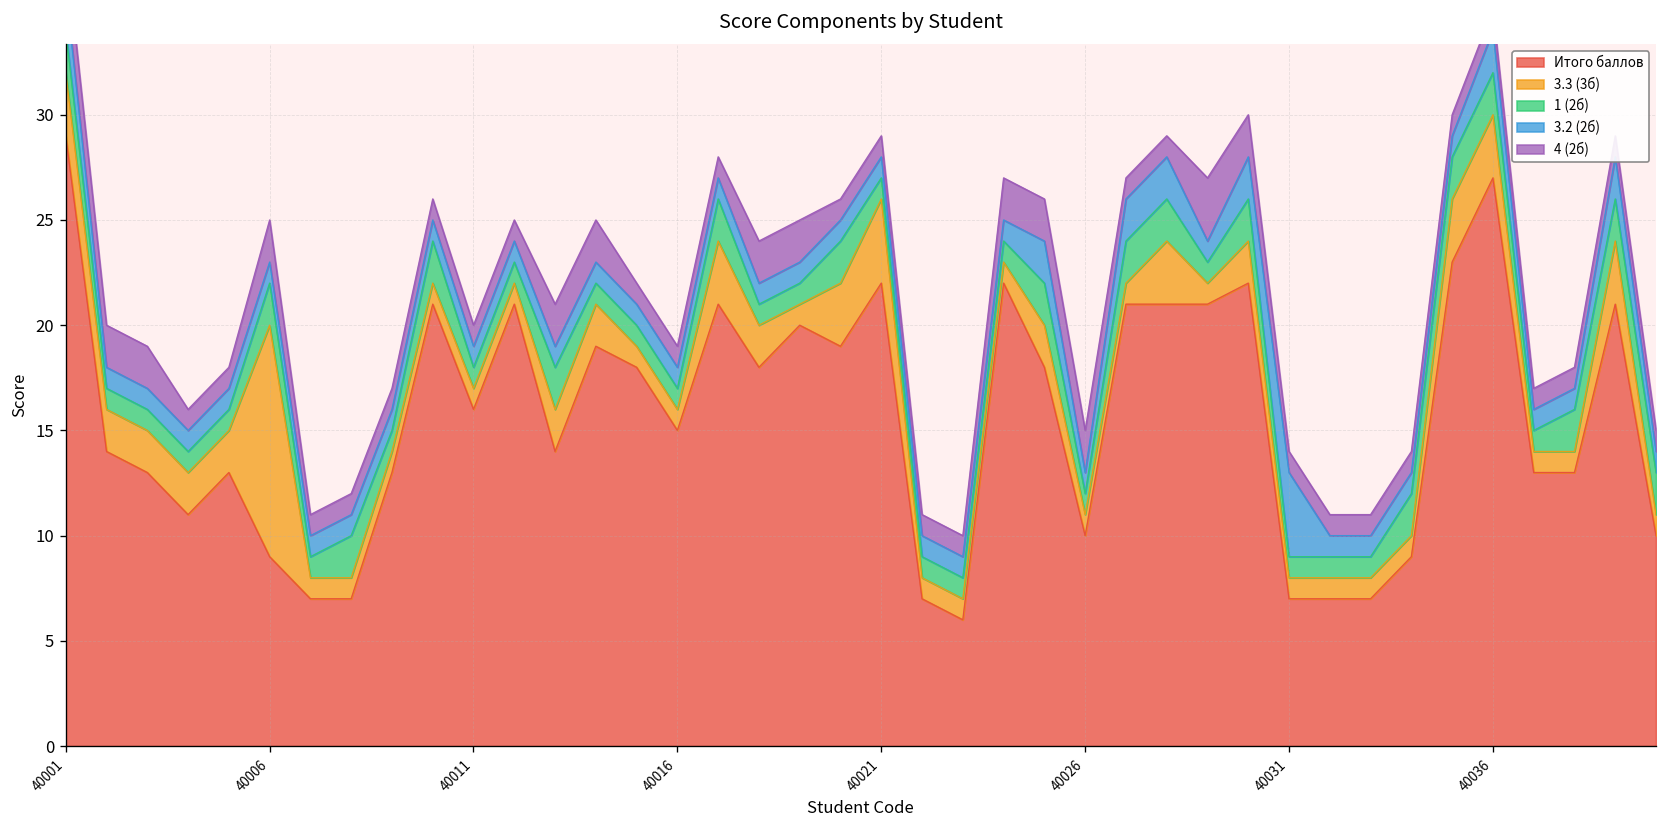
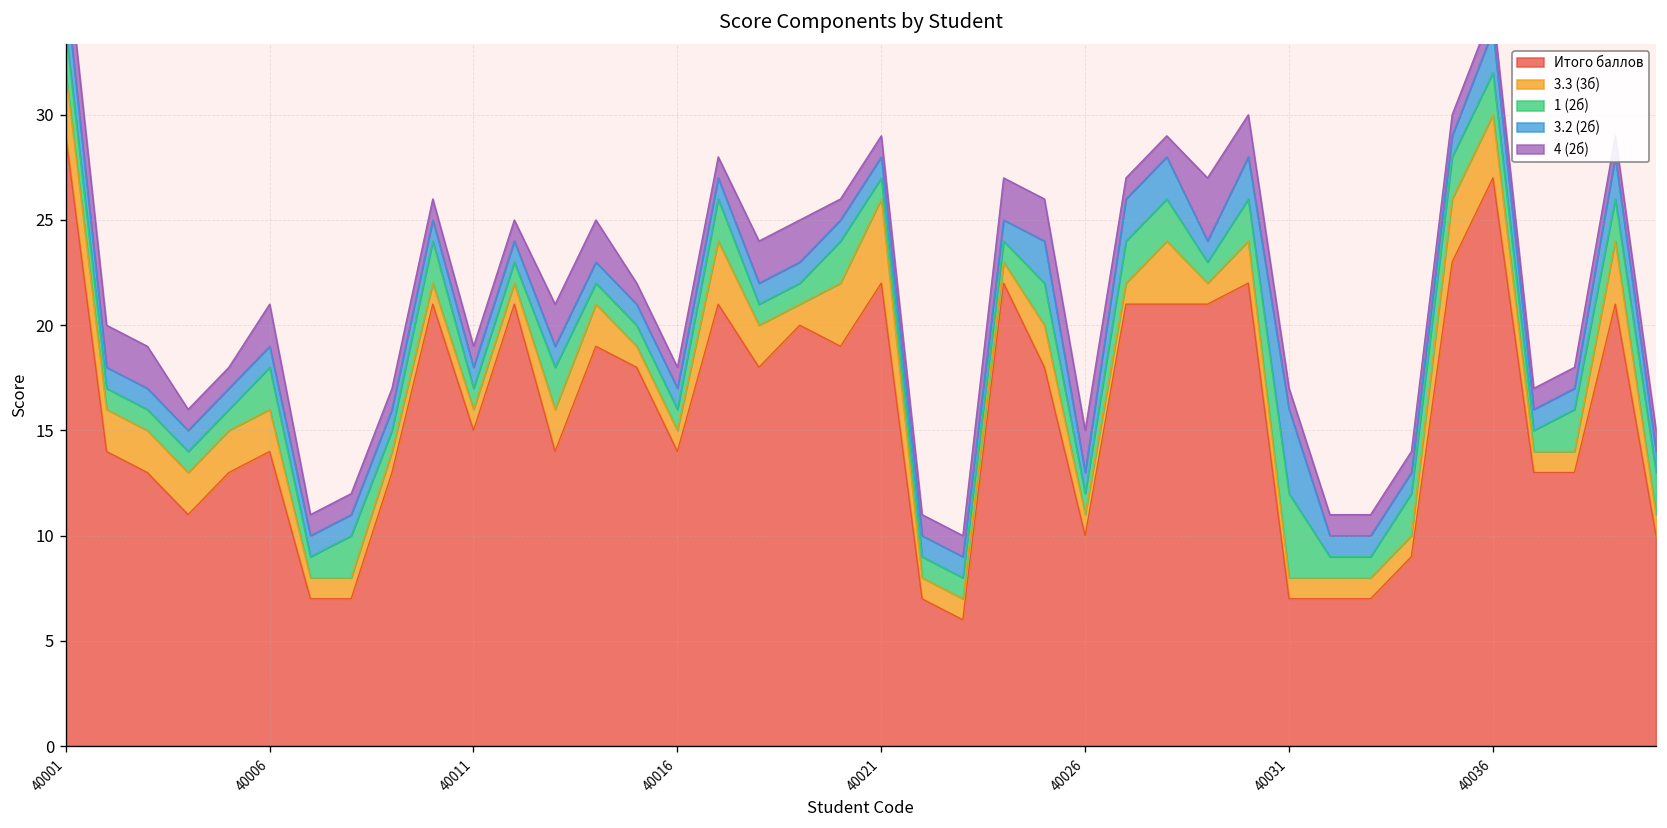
Итого баллов, 40006: 9 -> 14
3.3 (3б), 40006: 11 -> 2
Итого баллов, 40011: 16 -> 15
Итого баллов, 40016: 15 -> 14
1 (2б), 40031: 1 -> 4
